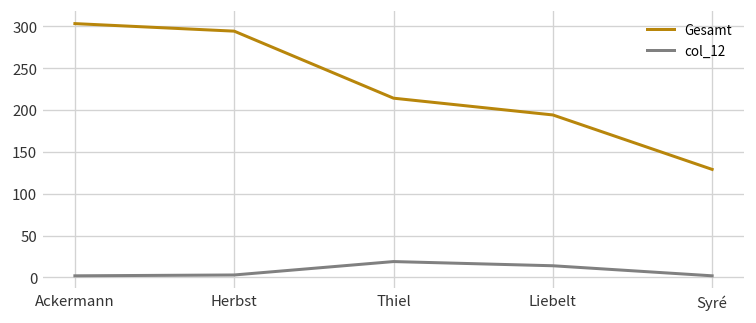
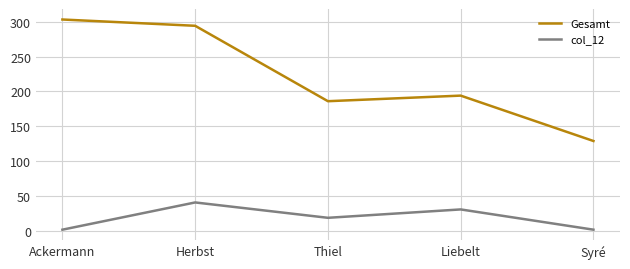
col_12, Herbst: 0 -> 40
Gesamt, Thiel: 210 -> 190
col_12, Liebelt: 10 -> 30
